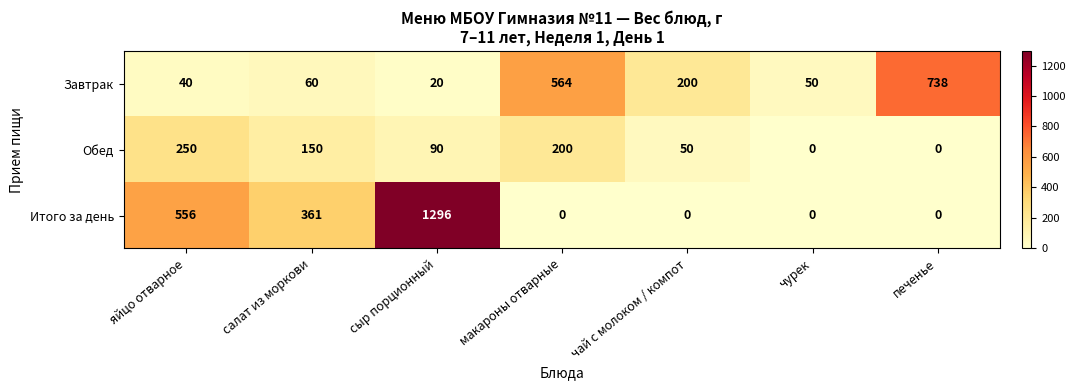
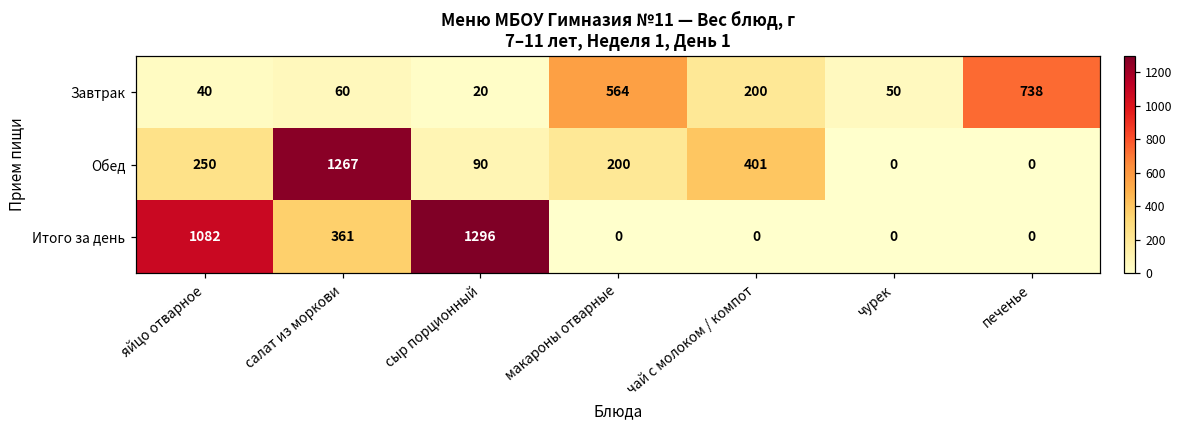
Обед, салат из моркови: 150 -> 1267
Обед, чай с молоком / компот: 50 -> 401
Итого за день, яйцо отварное: 556 -> 1082
